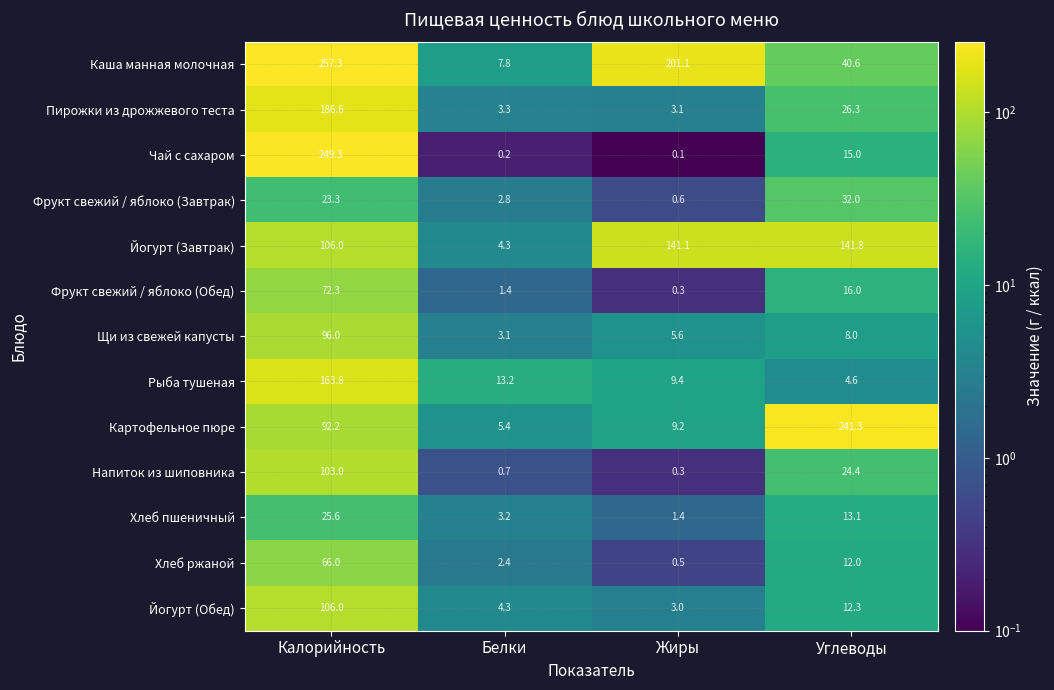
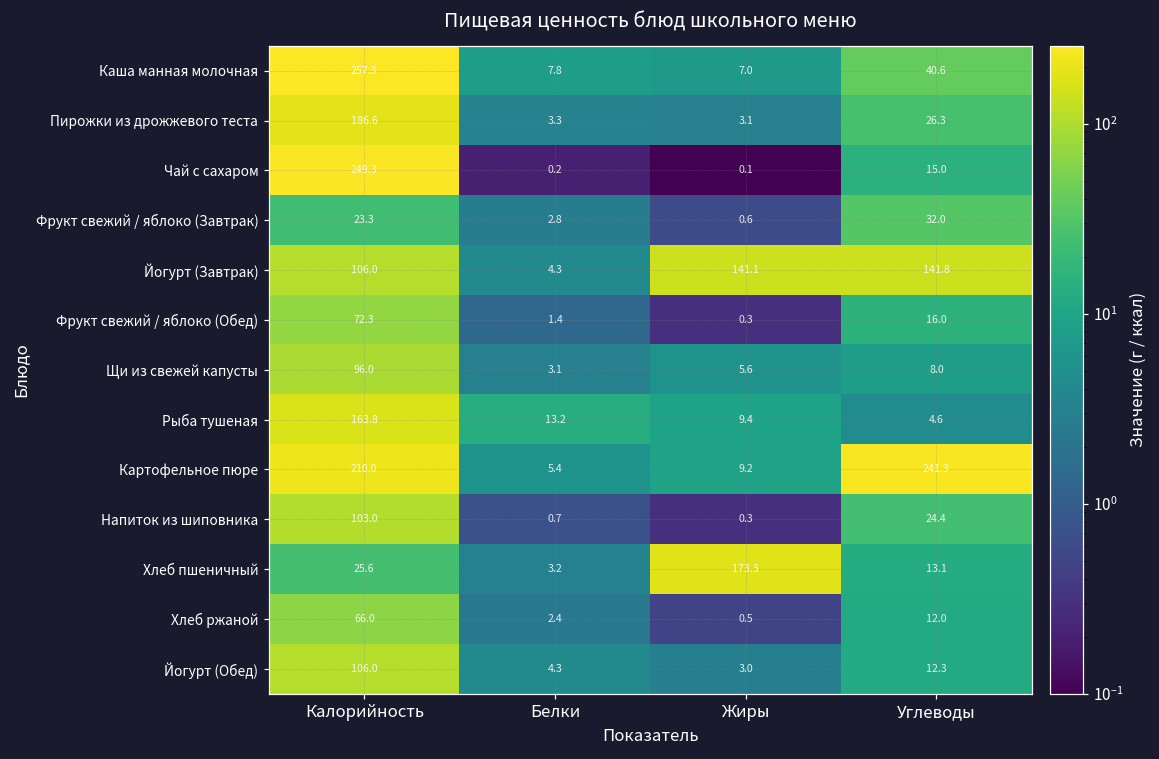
Каша манная молочная, Жиры: 201.1 -> 7.0
Картофельное пюре, Калорийность: 92.2 -> 210.0
Хлеб пшеничный, Жиры: 1.4 -> 173.3
